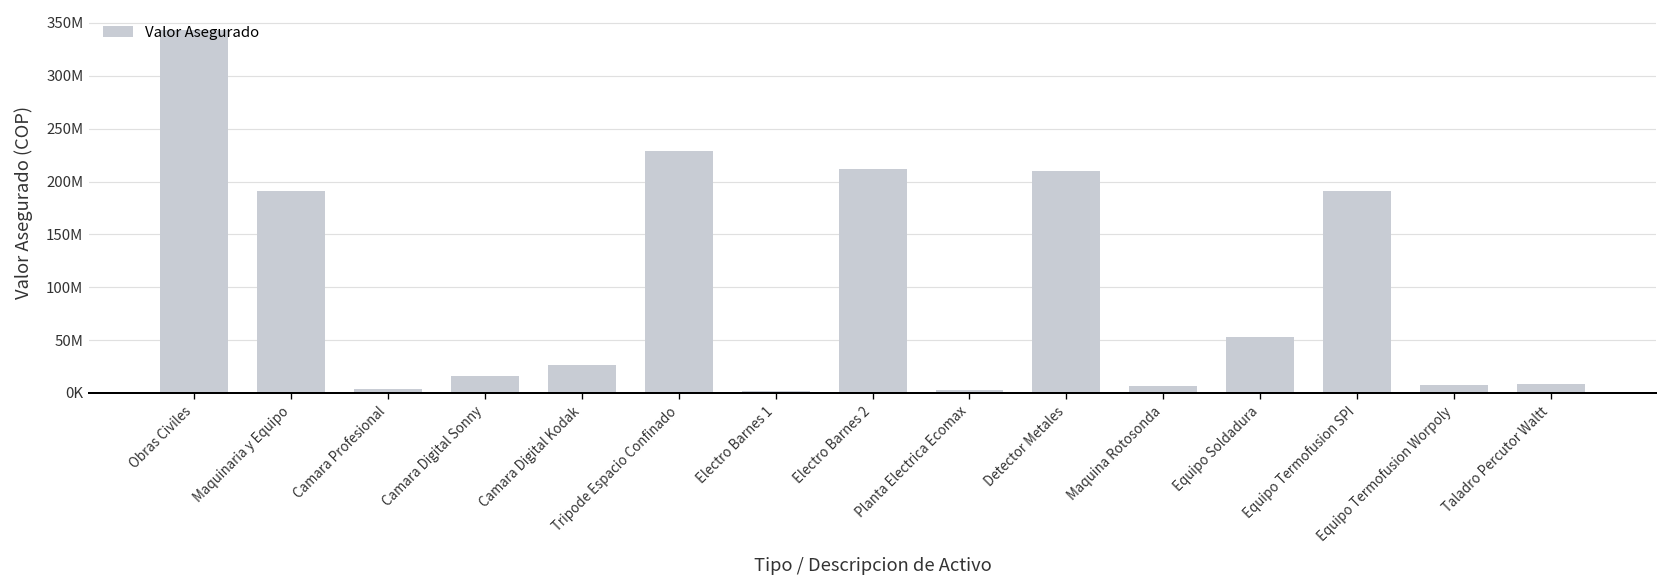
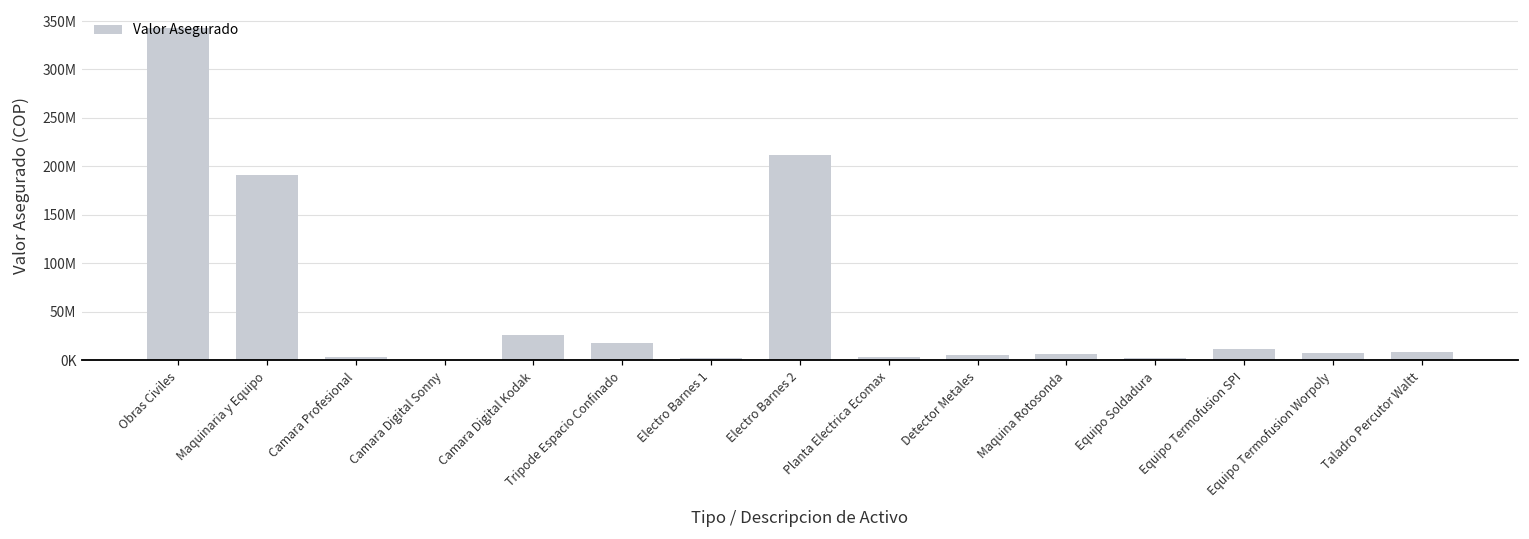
Camara Digital Sonny: 20000000 -> 0
Tripode Espacio Confinado: 230000000 -> 20000000
Detector Metales: 210000000 -> 10000000
Equipo Soldadura: 50000000 -> 0
Equipo Termofusion SPI: 190000000 -> 10000000
